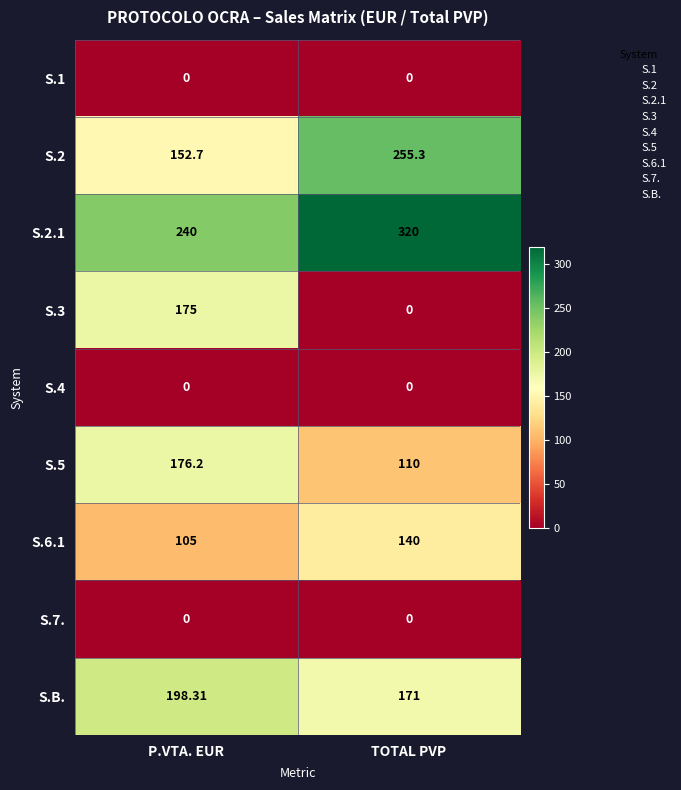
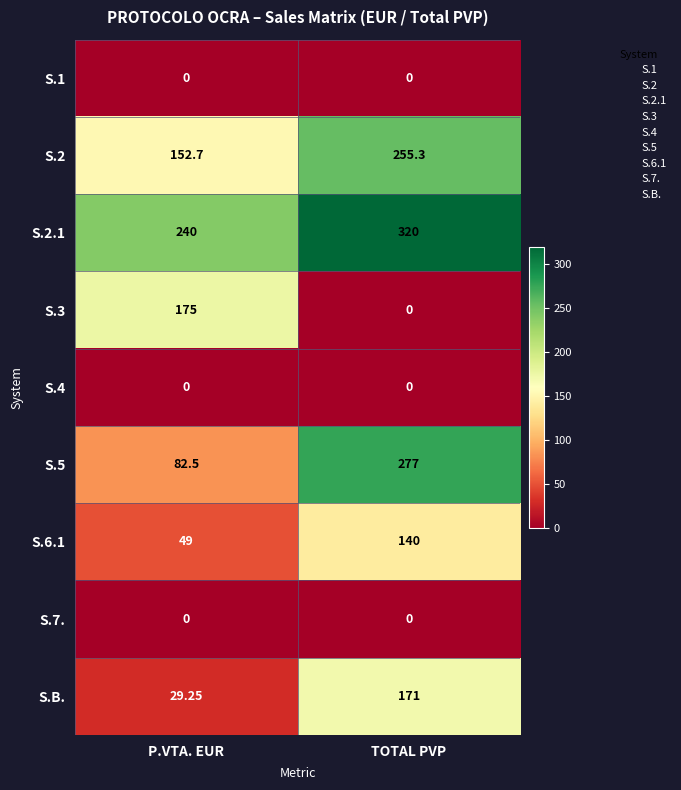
S.5, P.VTA. EUR: 176.2 -> 82.5
S.5, TOTAL PVP: 110 -> 277
S.6.1, P.VTA. EUR: 105 -> 49
S.B., P.VTA. EUR: 198.31 -> 29.25
